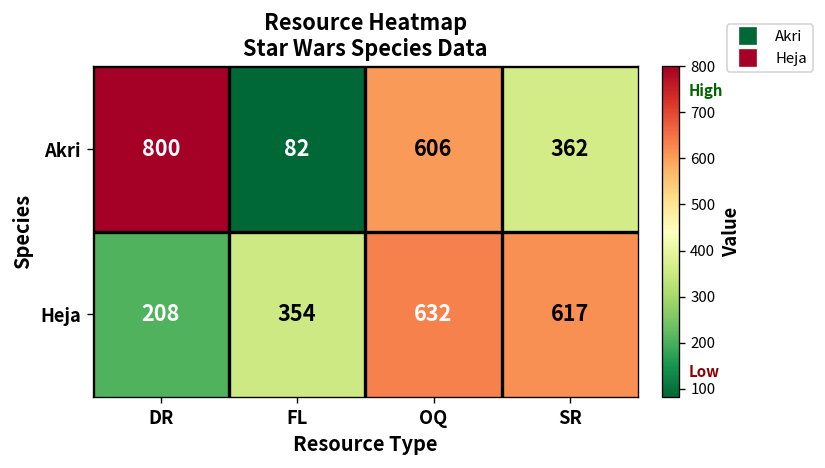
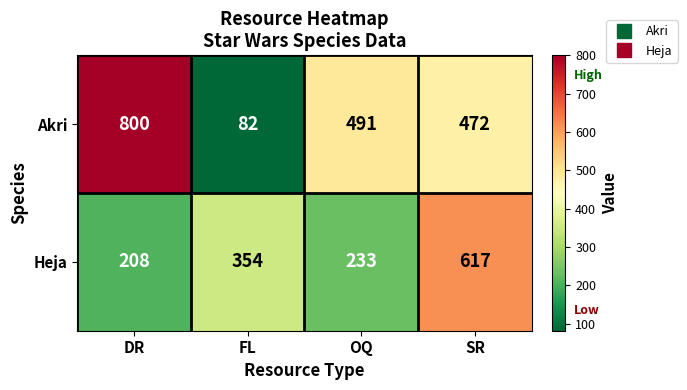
Akri, OQ: 606 -> 491
Akri, SR: 362 -> 472
Heja, OQ: 632 -> 233
